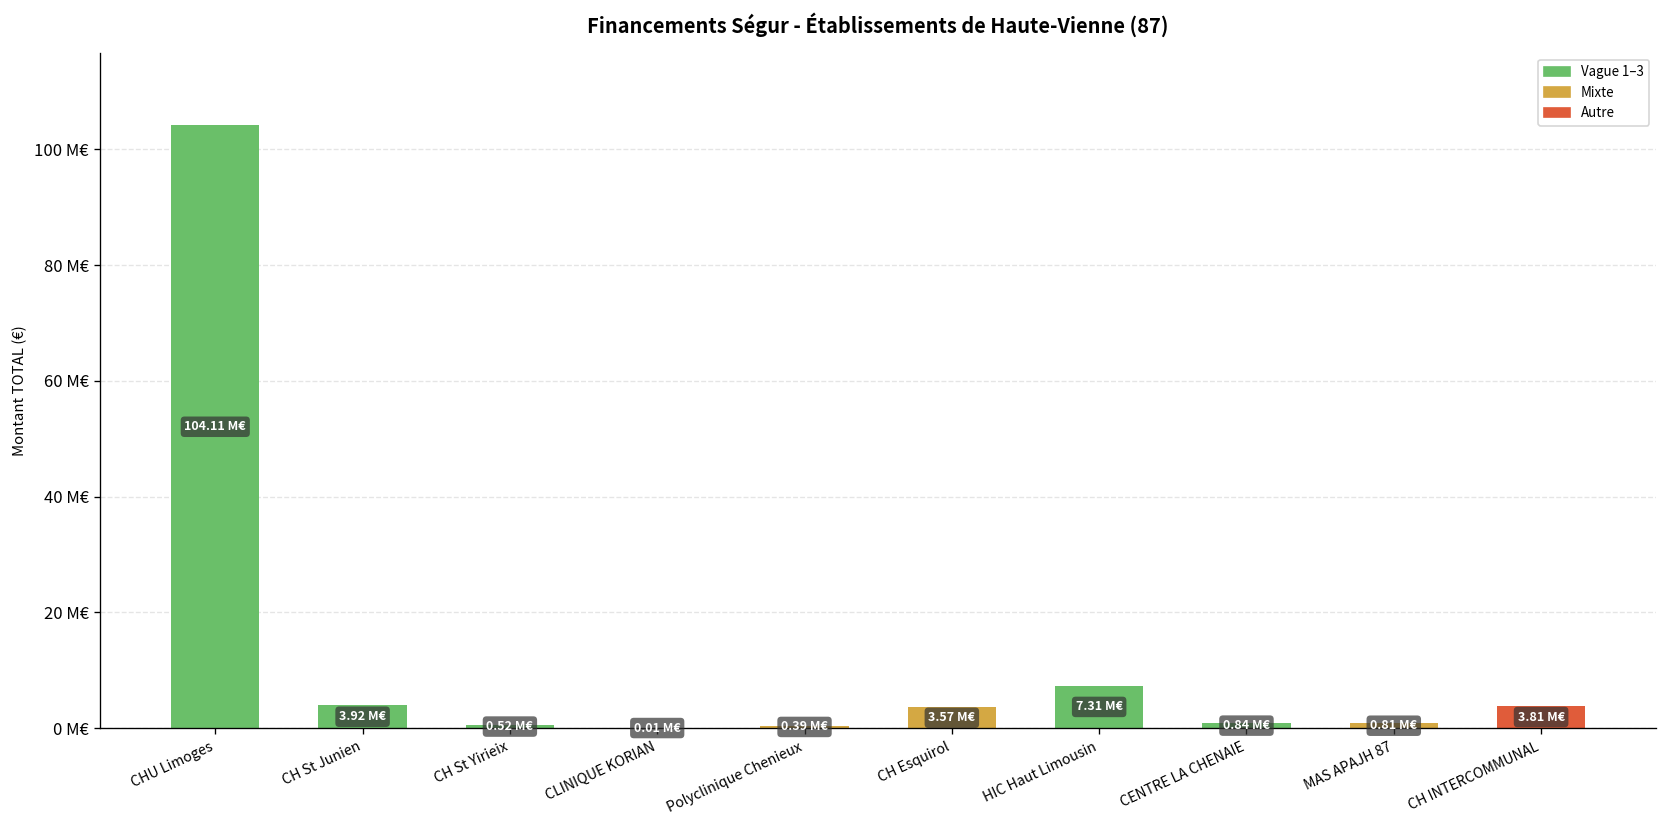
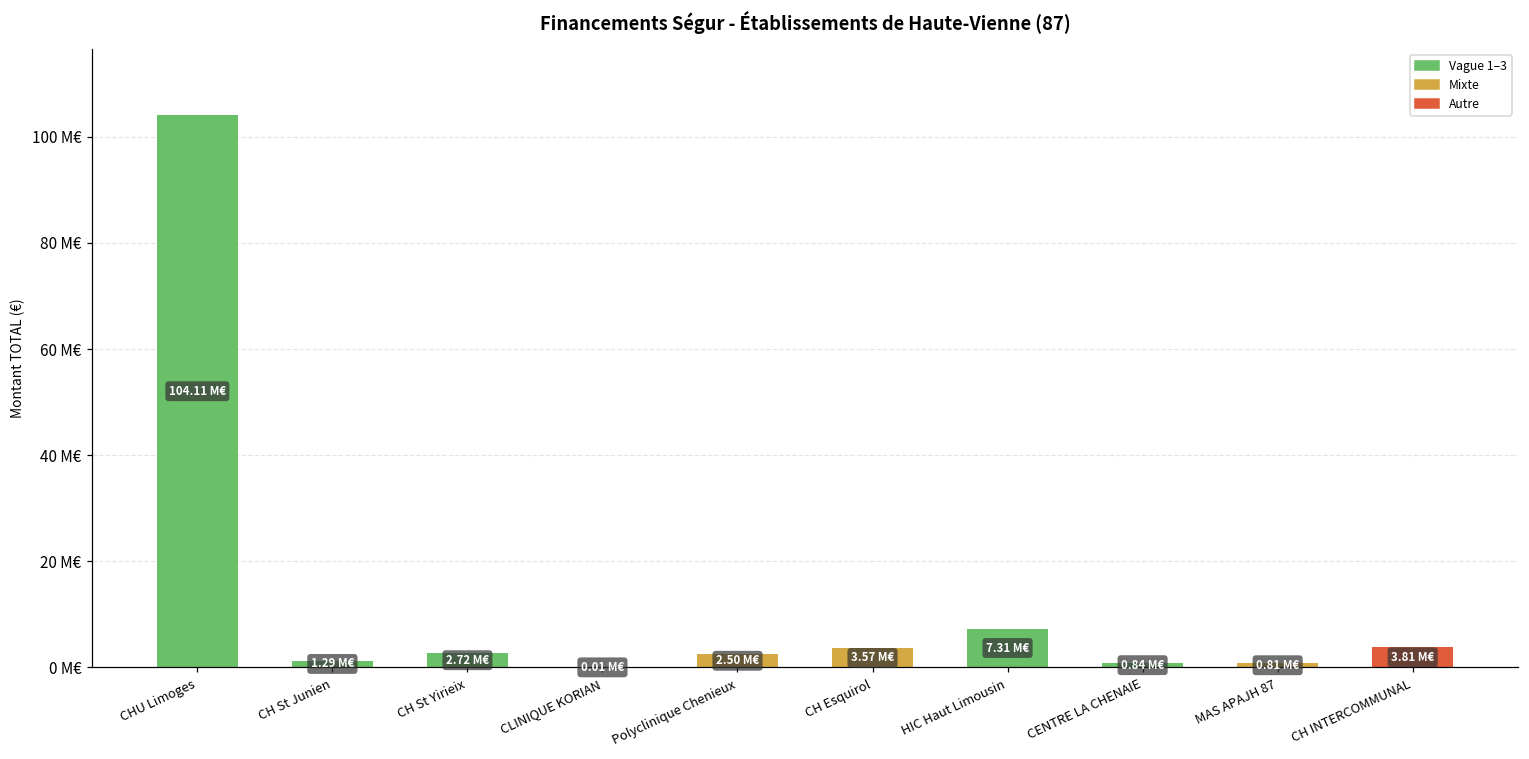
CH St Junien: 3.92 -> 1.29
CH St Yirieix: 0.52 -> 2.72
Polyclinique Chenieux: 0.39 -> 2.50
